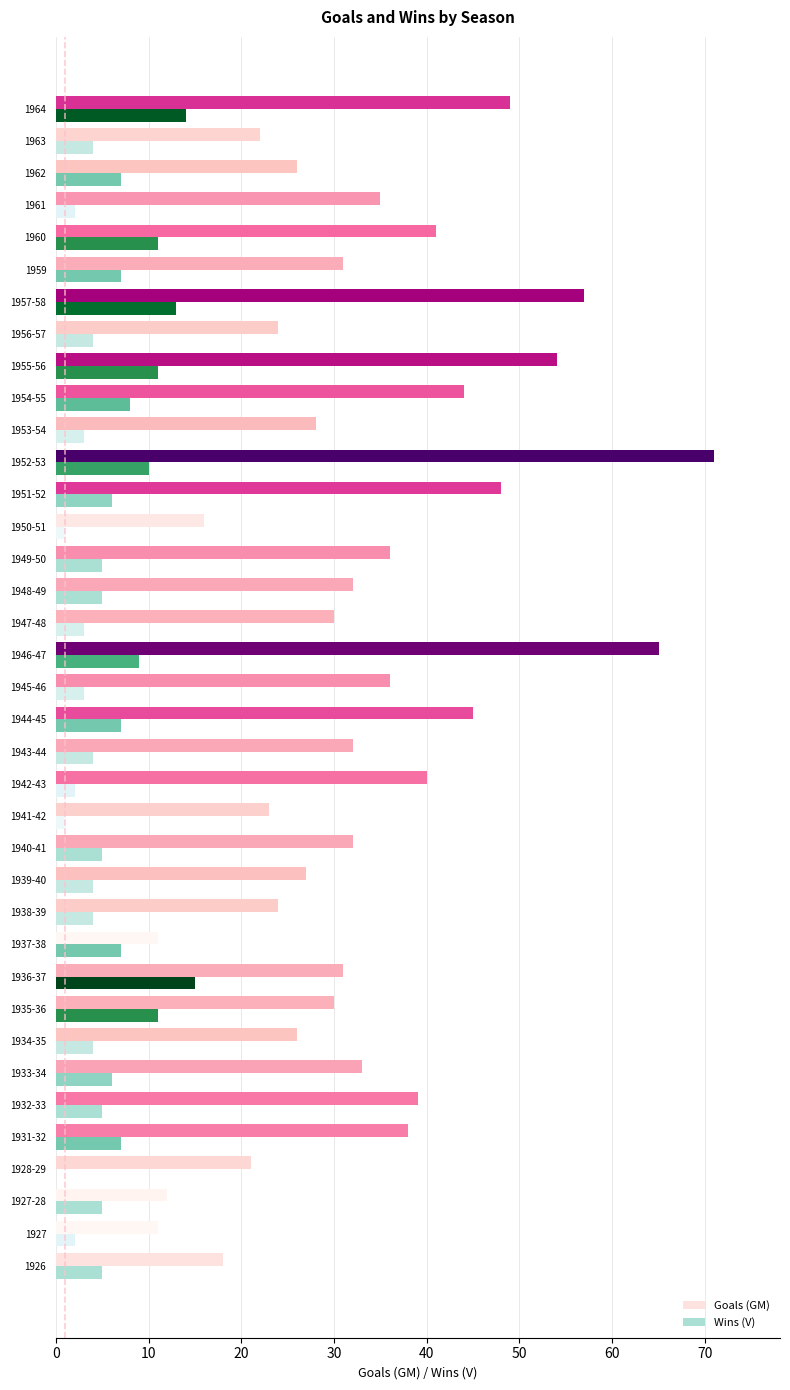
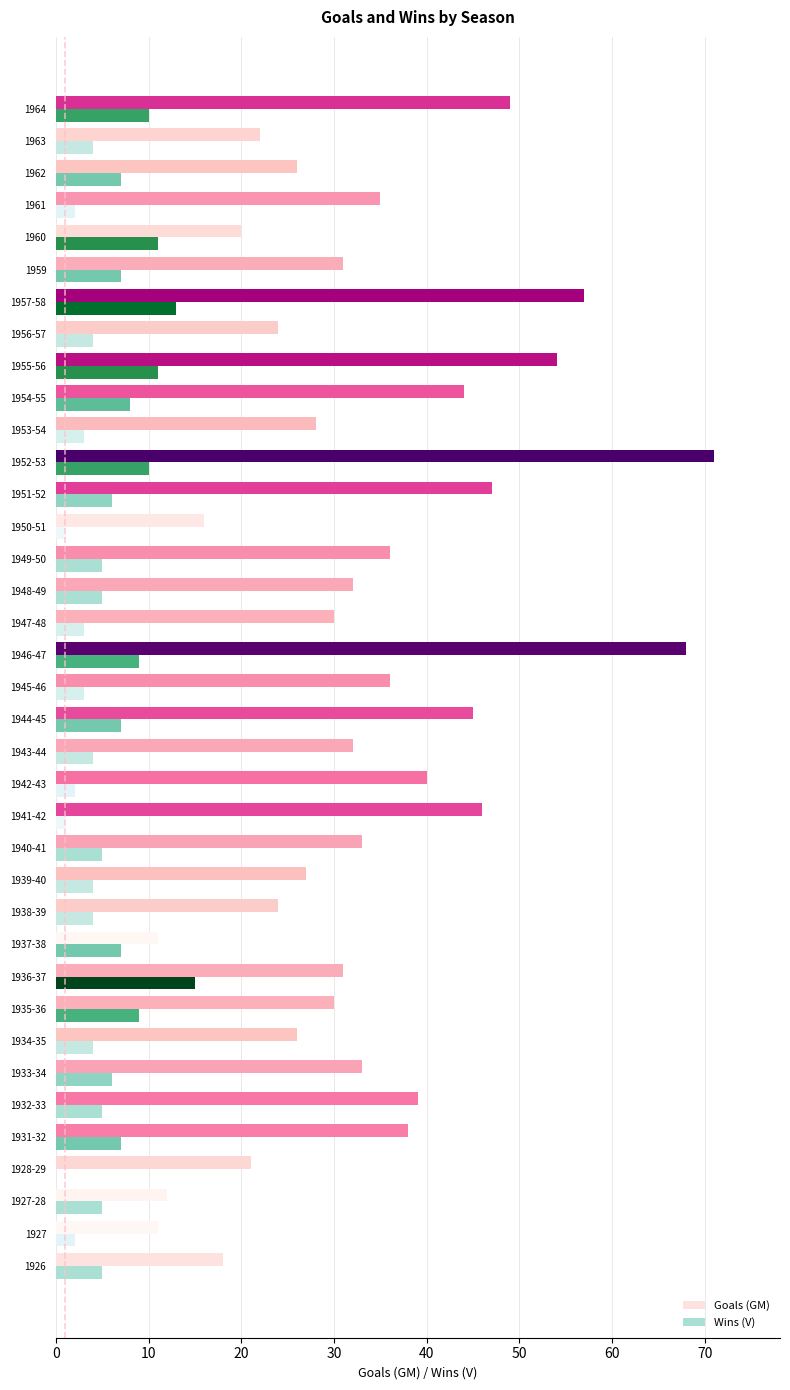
Wins (V), 1964: 14 -> 10
Goals (GM), 1960: 41 -> 20
Goals (GM), 1951-52: 48 -> 47
Goals (GM), 1946-47: 65 -> 68
Goals (GM), 1941-42: 23 -> 46
Goals (GM), 1940-41: 32 -> 33
Wins (V), 1935-36: 11 -> 9
